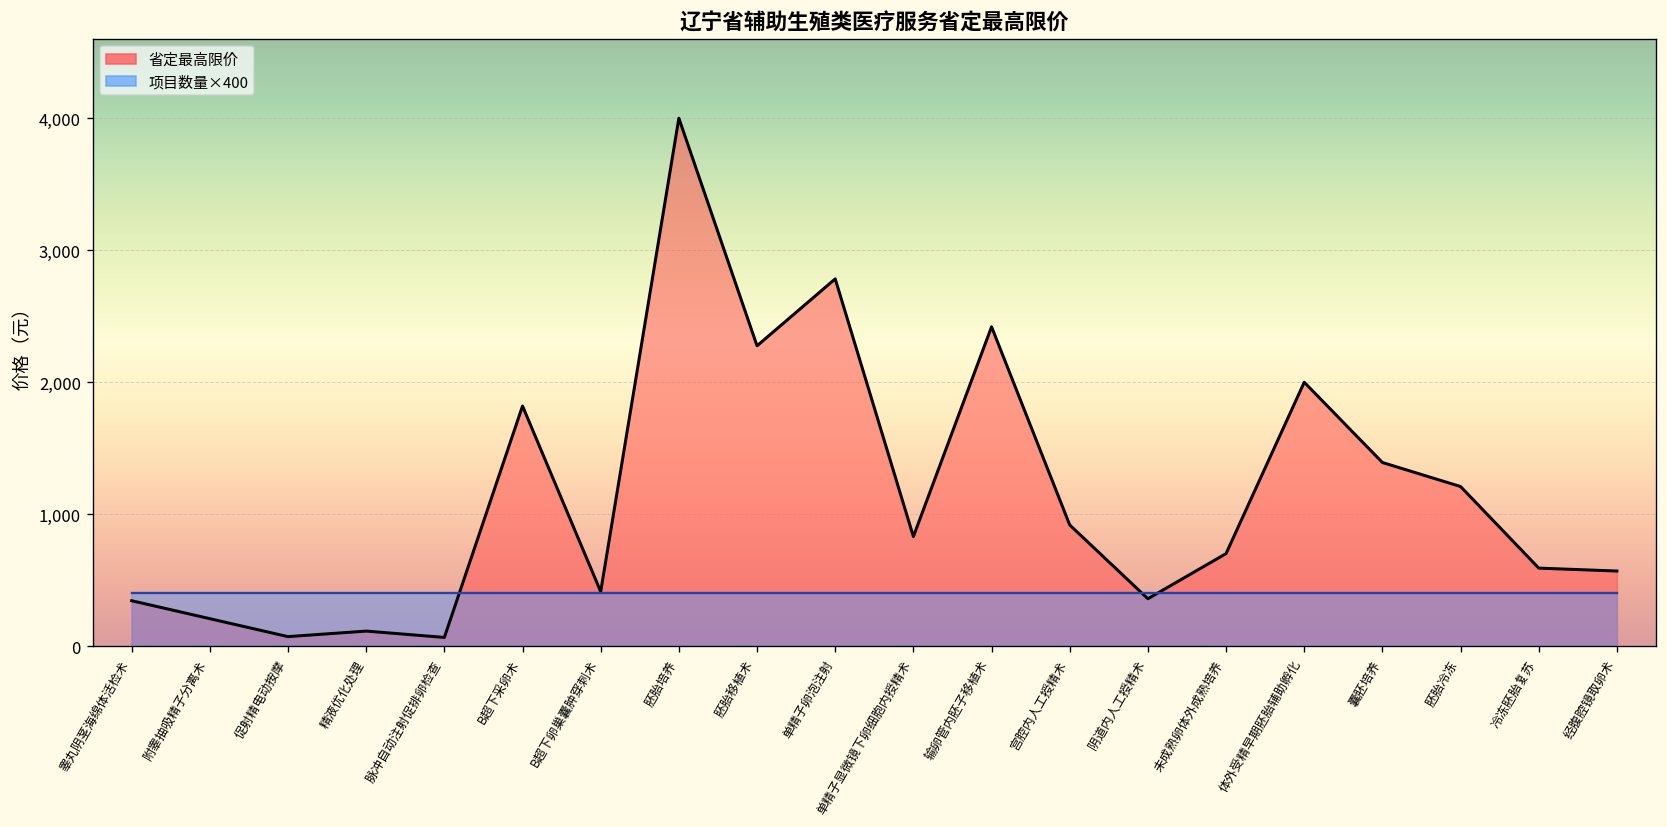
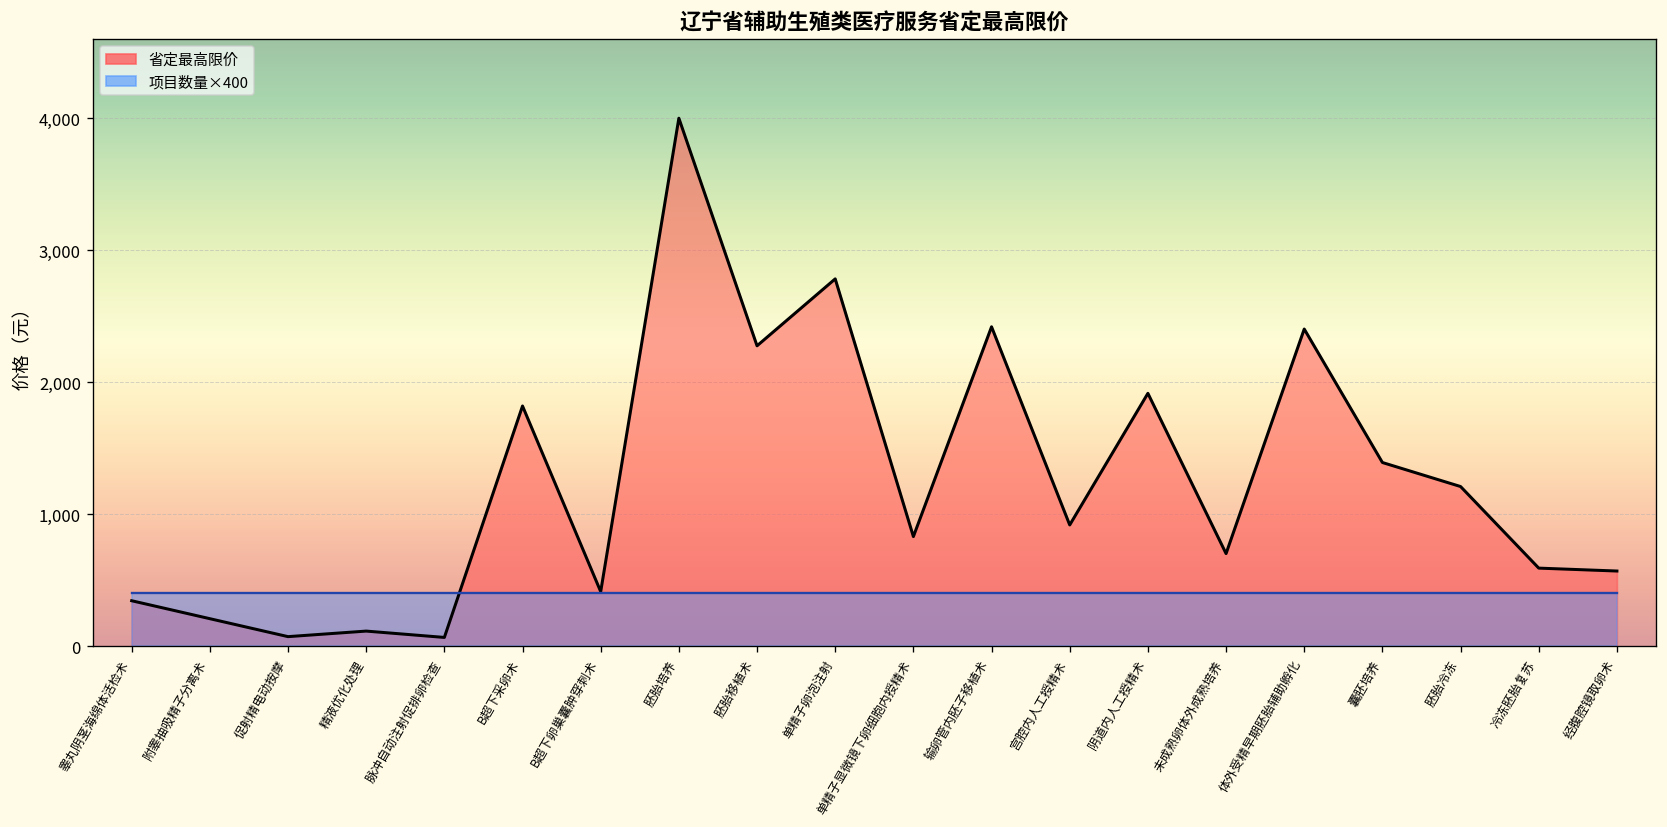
省定最高限价, 阴道内人工授精术: 360 -> 1,920
省定最高限价, 体外受精早期胚胎辅助孵化: 2,000 -> 2,400
